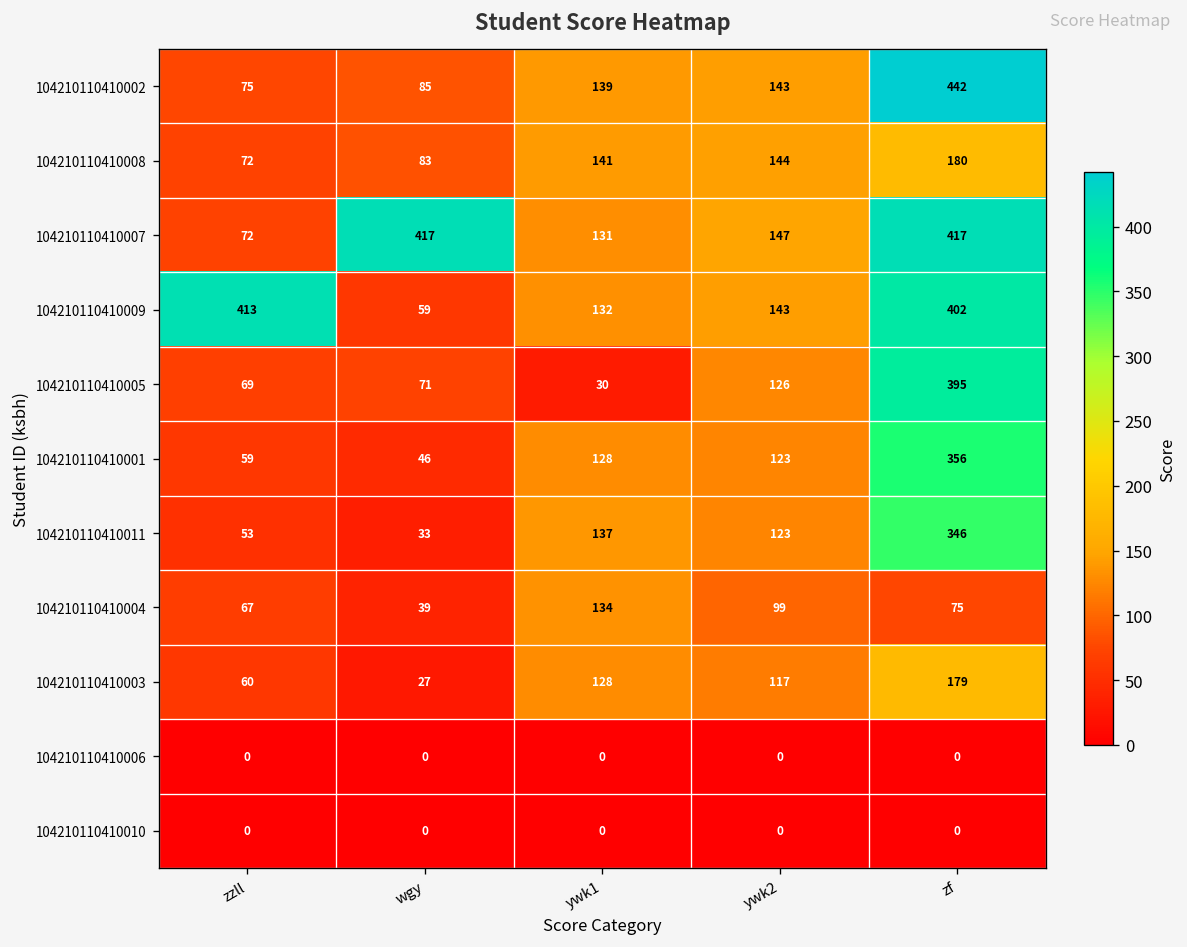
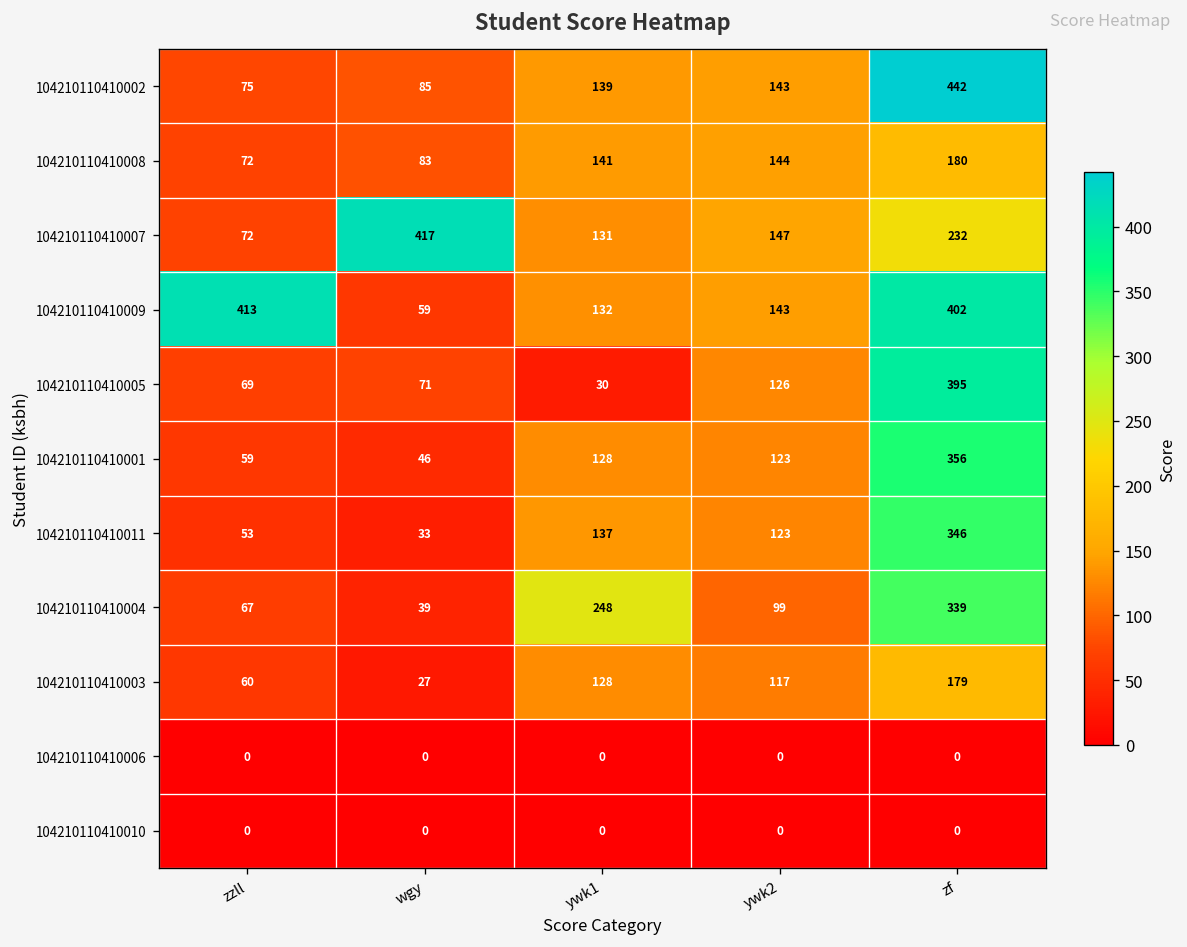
104210110410007, zf: 417 -> 232
104210110410004, ywk1: 134 -> 248
104210110410004, zf: 75 -> 339
